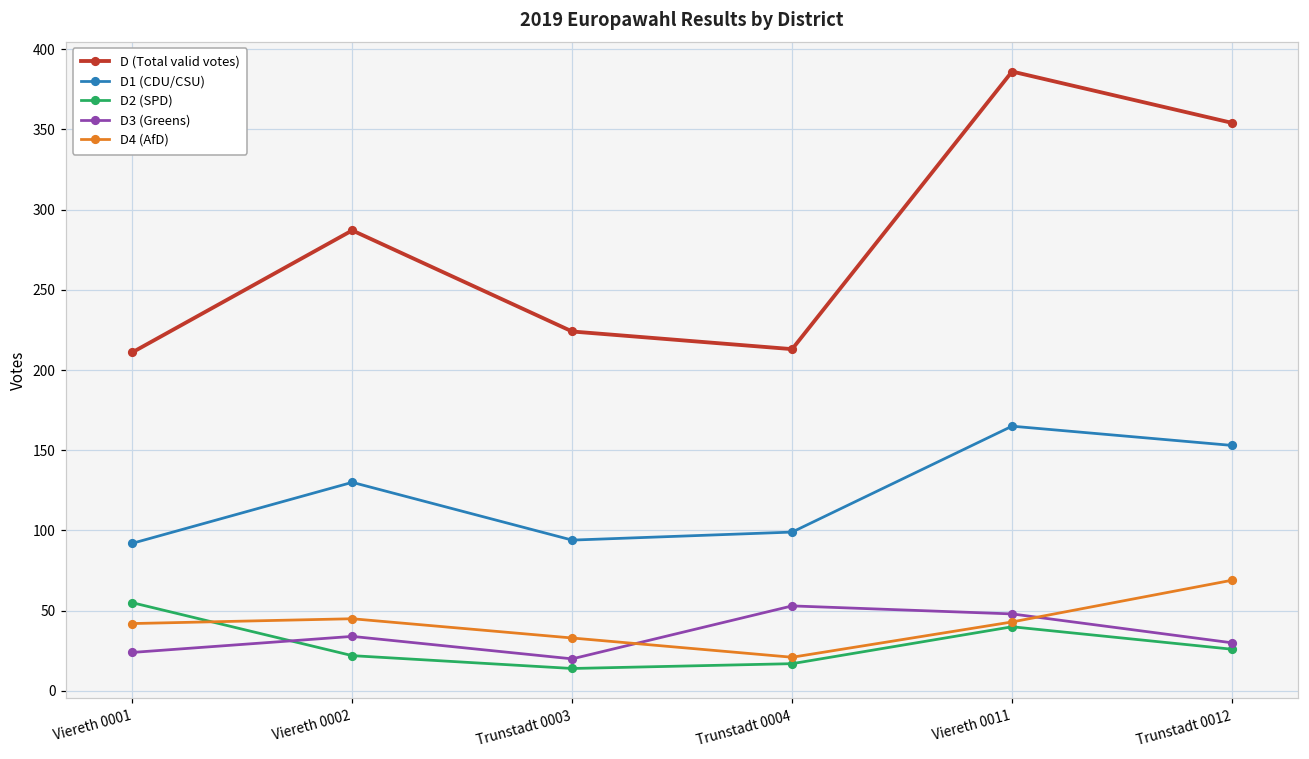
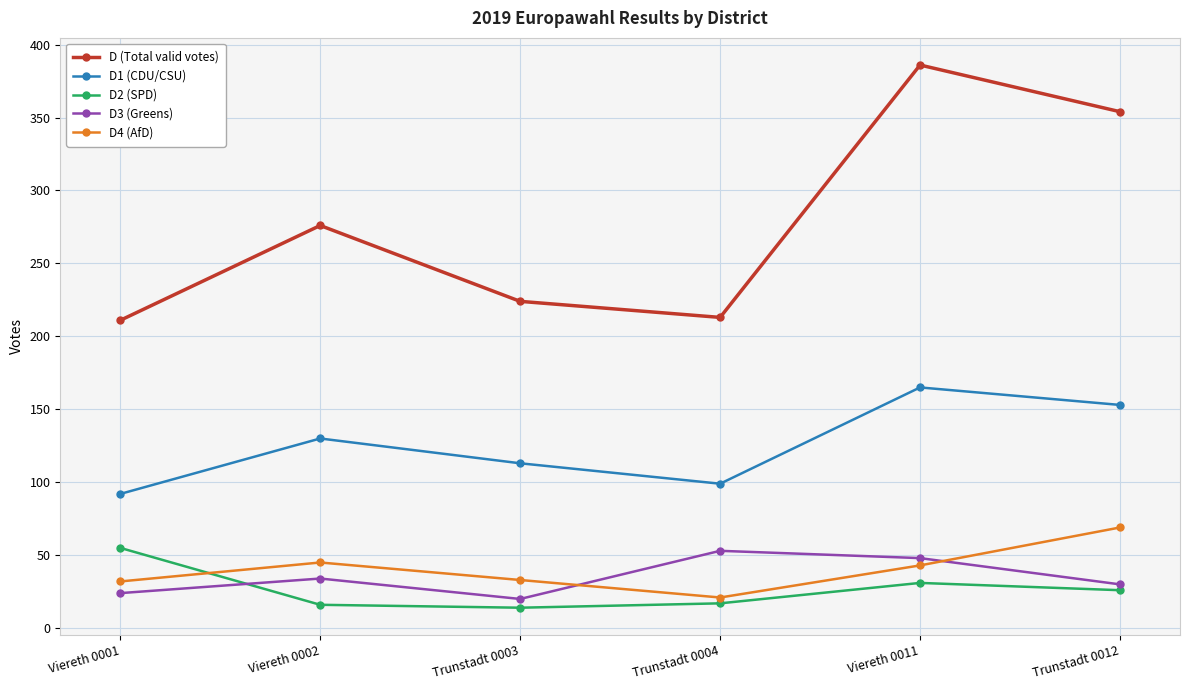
D4 (AfD), Viereth 0001: 42 -> 32
D (Total valid votes), Viereth 0002: 287 -> 276
D2 (SPD), Viereth 0002: 22 -> 16
D1 (CDU/CSU), Trunstadt 0003: 94 -> 113
D2 (SPD), Viereth 0011: 40 -> 31
